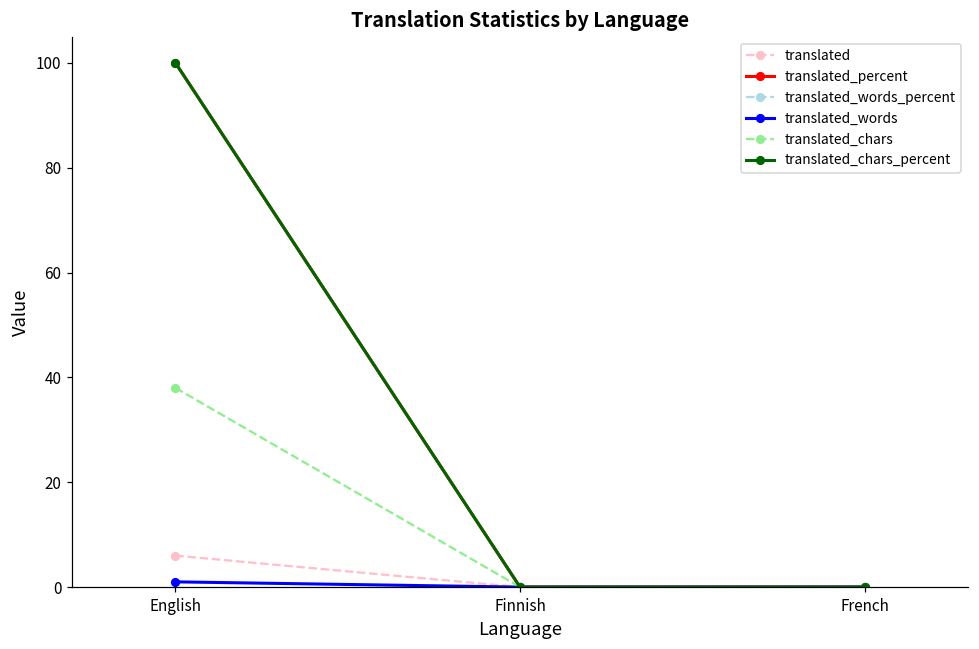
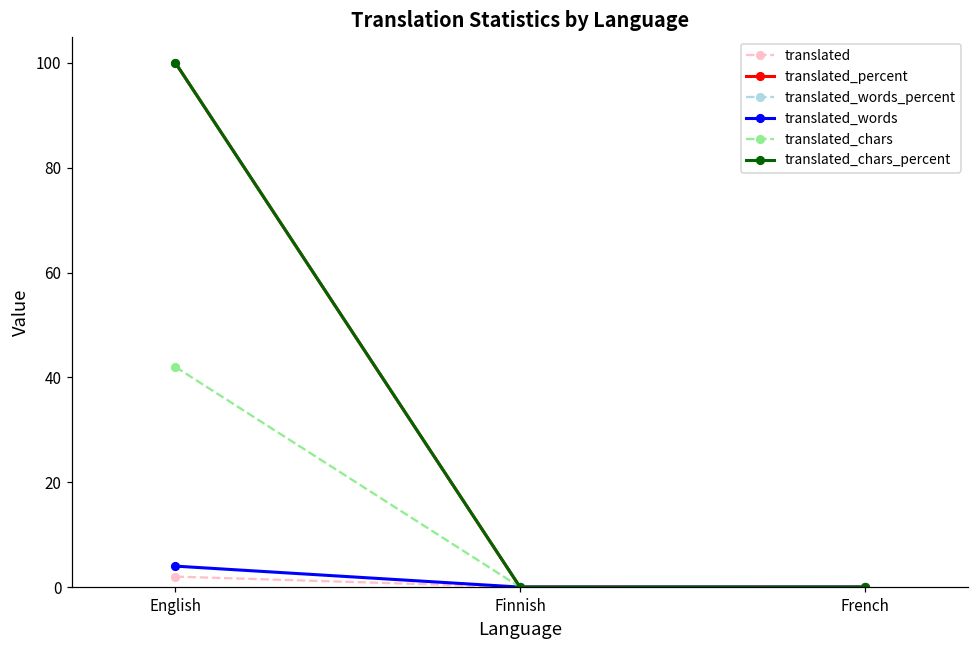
translated, English: 6 -> 2
translated_words, English: 1 -> 4
translated_chars, English: 38 -> 42
